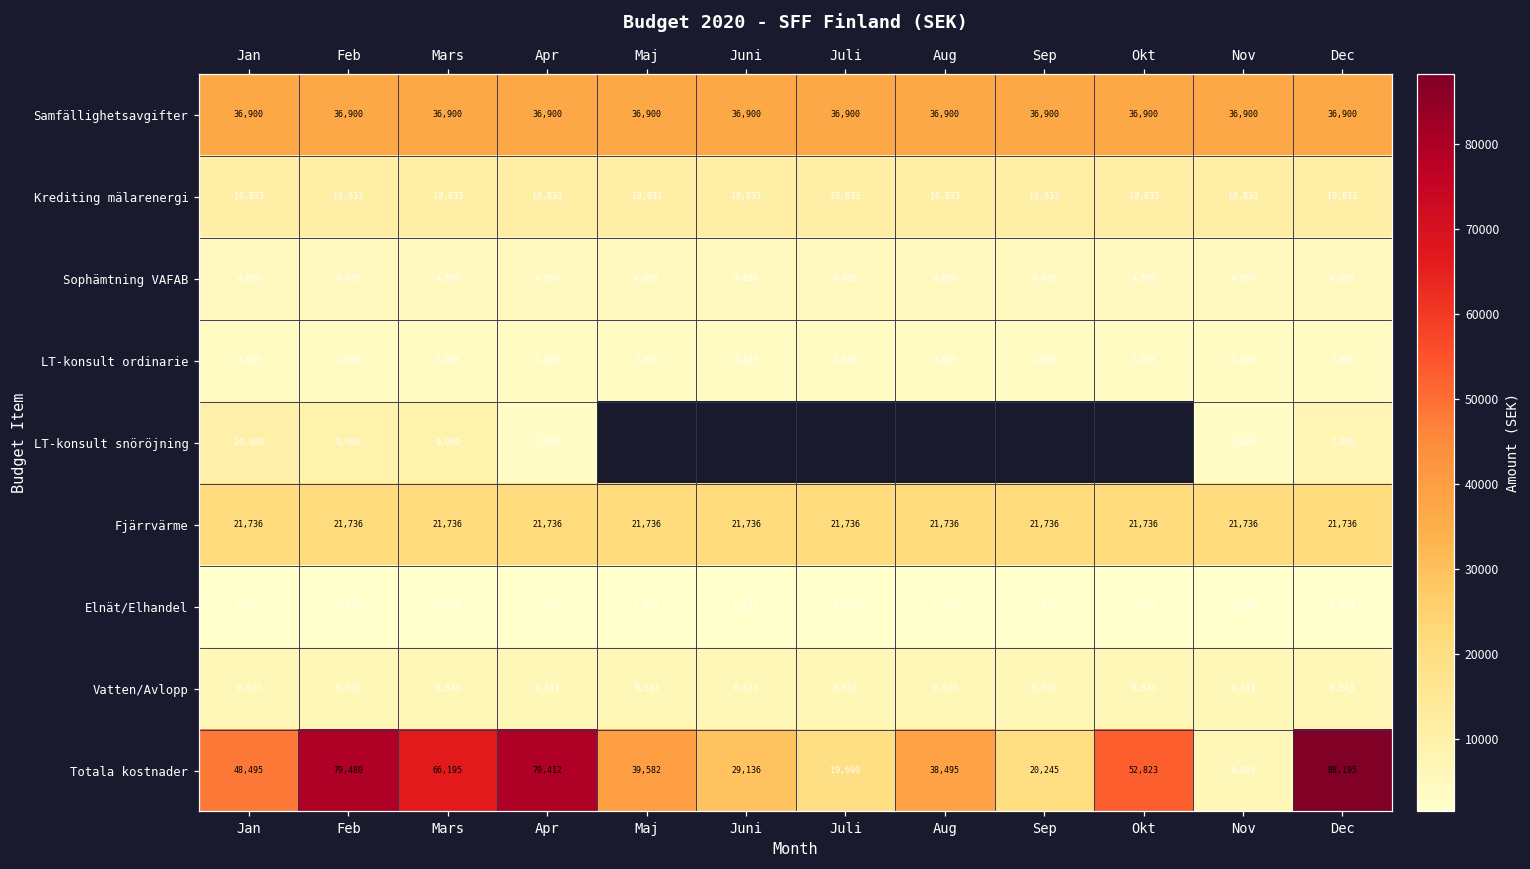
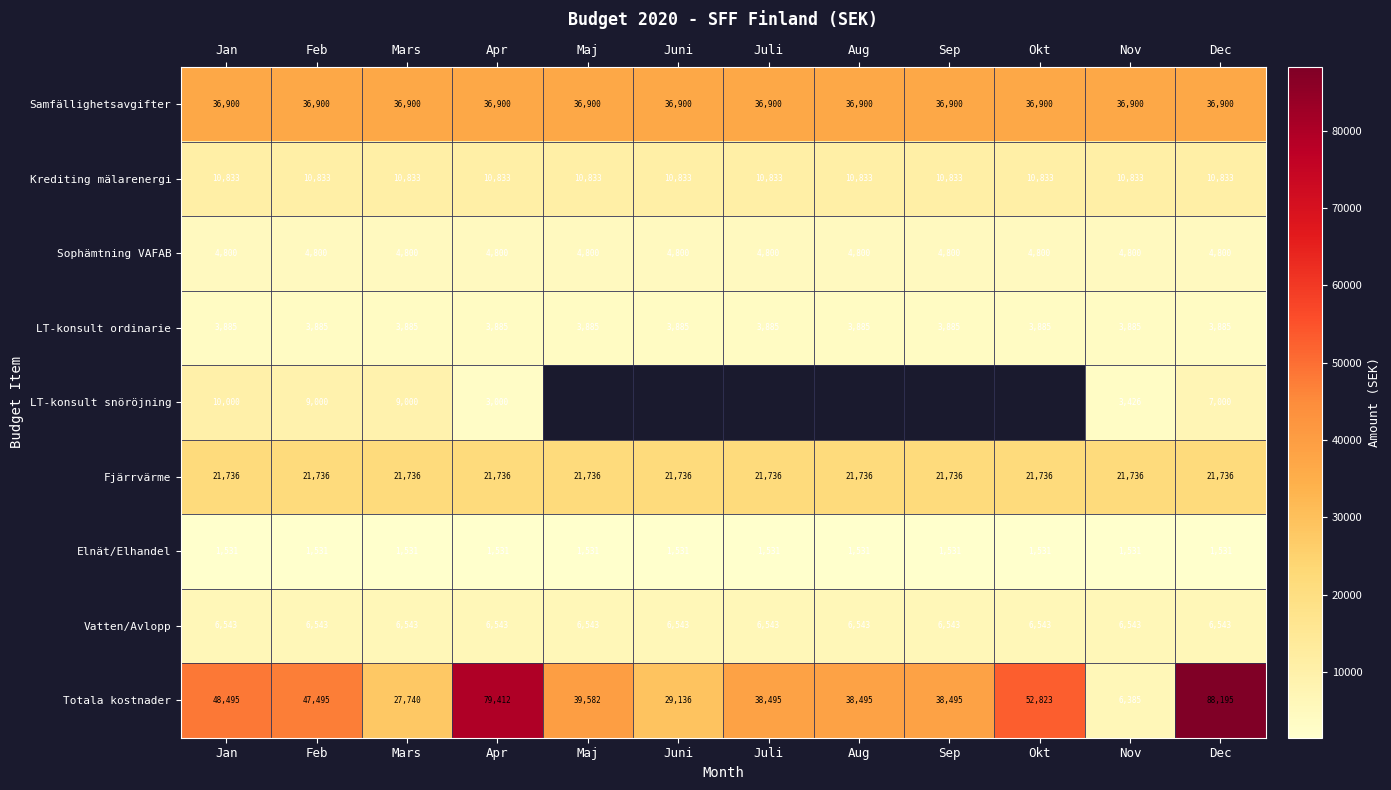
Totala kostnader, Feb: 79,480 -> 47,495
Totala kostnader, Mars: 66,195 -> 27,740
Totala kostnader, Juli: 19,690 -> 38,495
Totala kostnader, Sep: 20,245 -> 38,495
